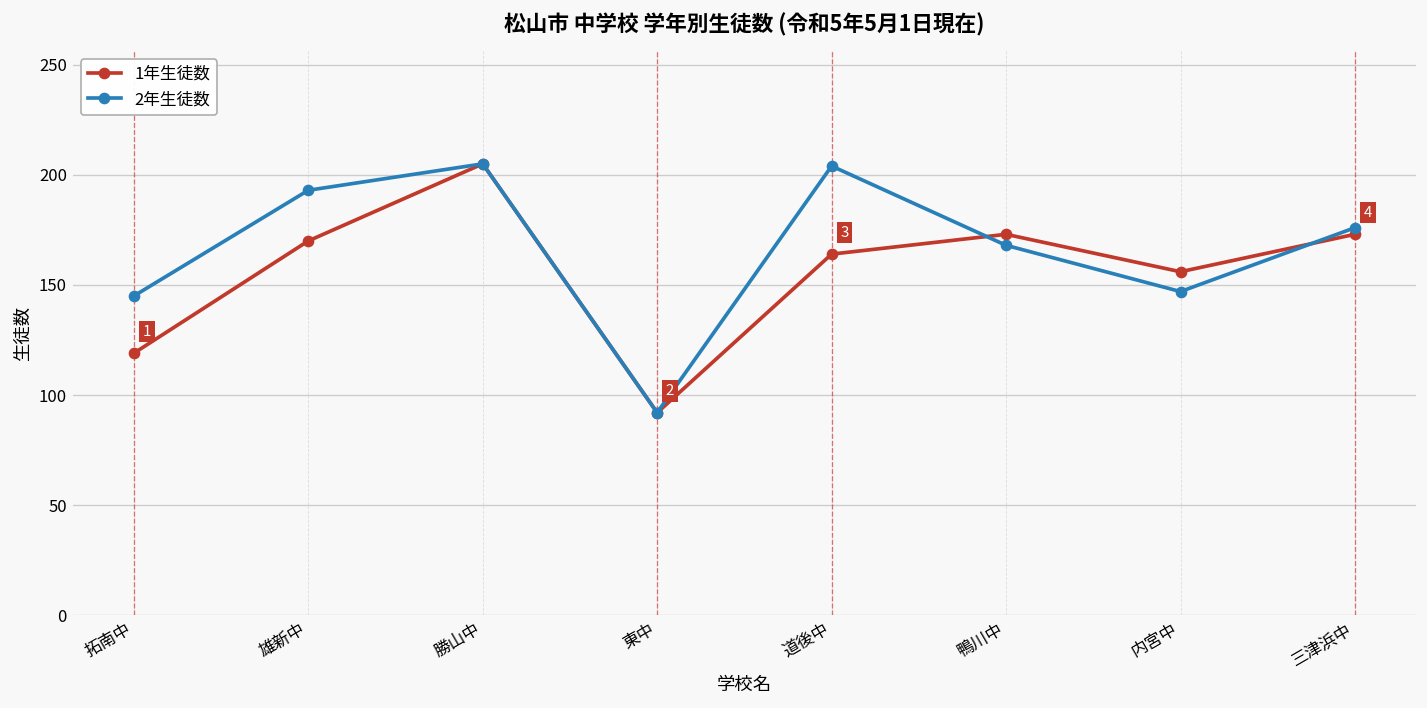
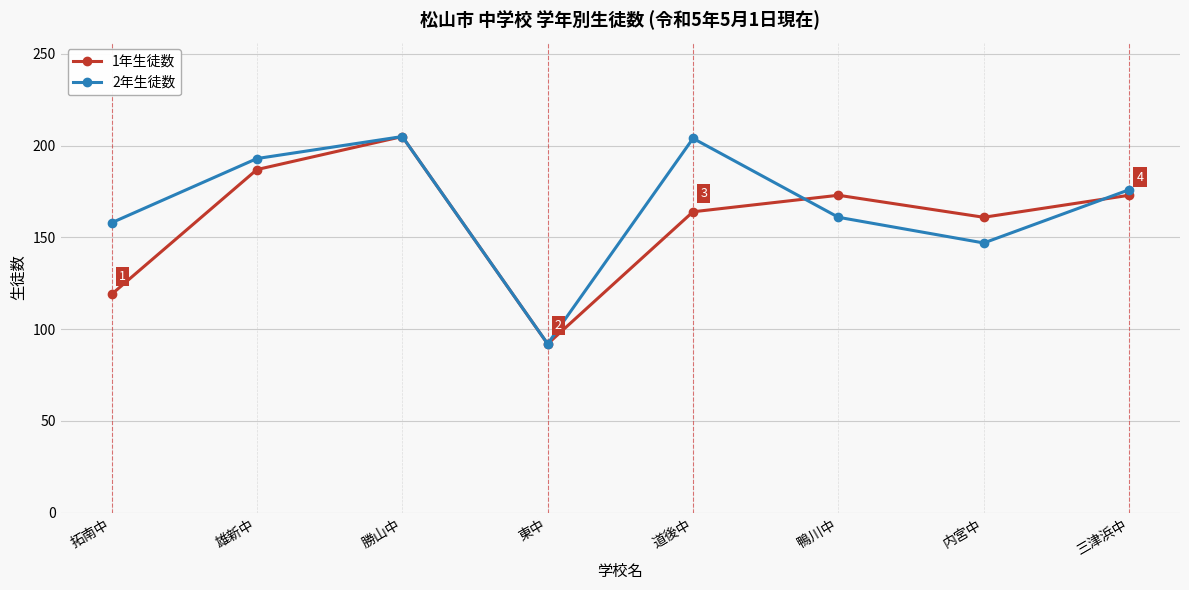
2年生徒数, 拓南中: 145 -> 158
1年生徒数, 雄新中: 170 -> 187
2年生徒数, 鴨川中: 168 -> 161
1年生徒数, 内宮中: 156 -> 161
